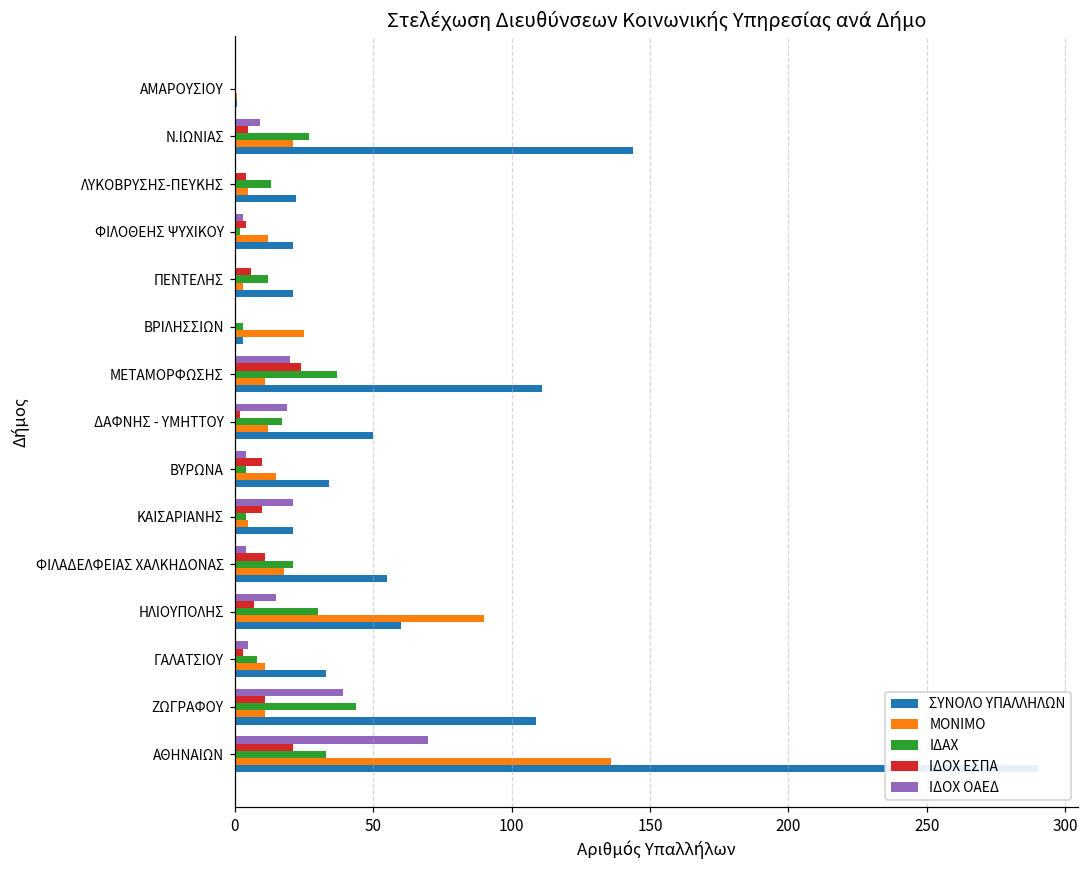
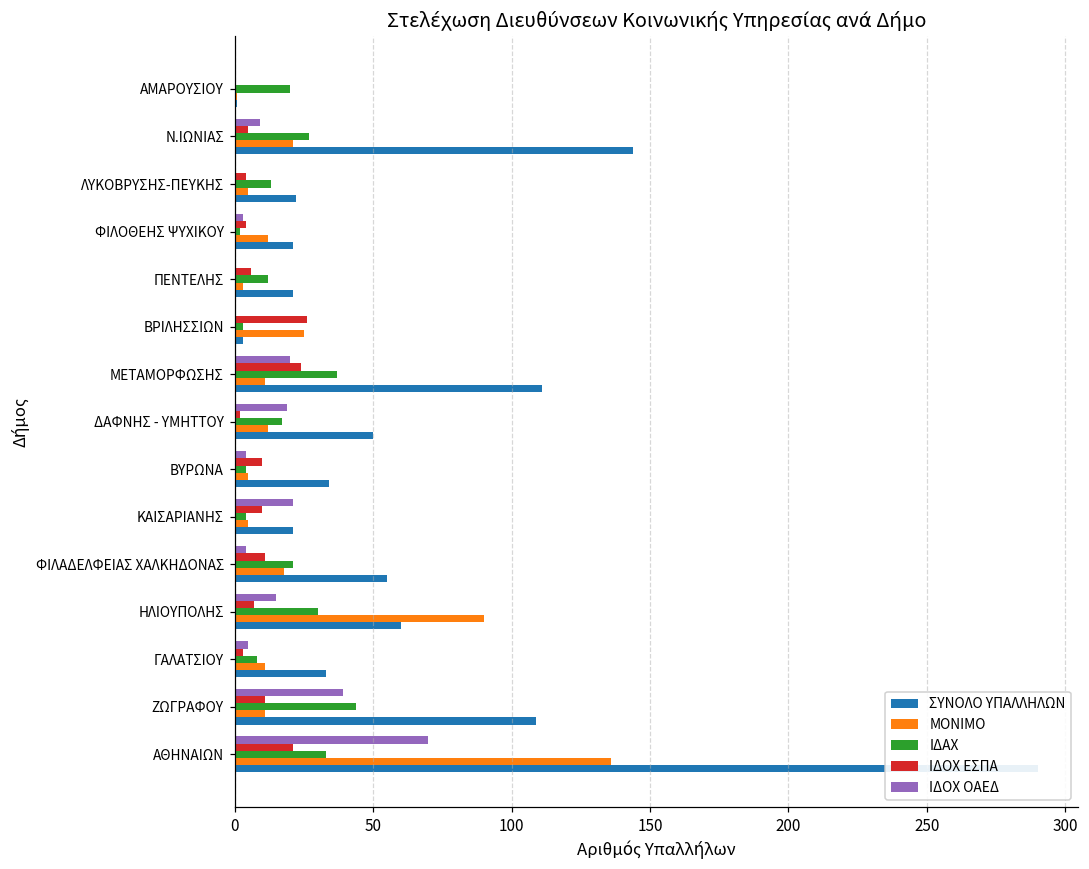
ΙΔΑΧ, ΑΜΑΡΟΥΣΙΟΥ: 0 -> 20
ΙΔΟΧ ΕΣΠΑ, ΒΡΙΛΗΣΣΙΩΝ: 0 -> 26
ΜΟΝΙΜΟ, ΒΥΡΩΝΑ: 15 -> 5
